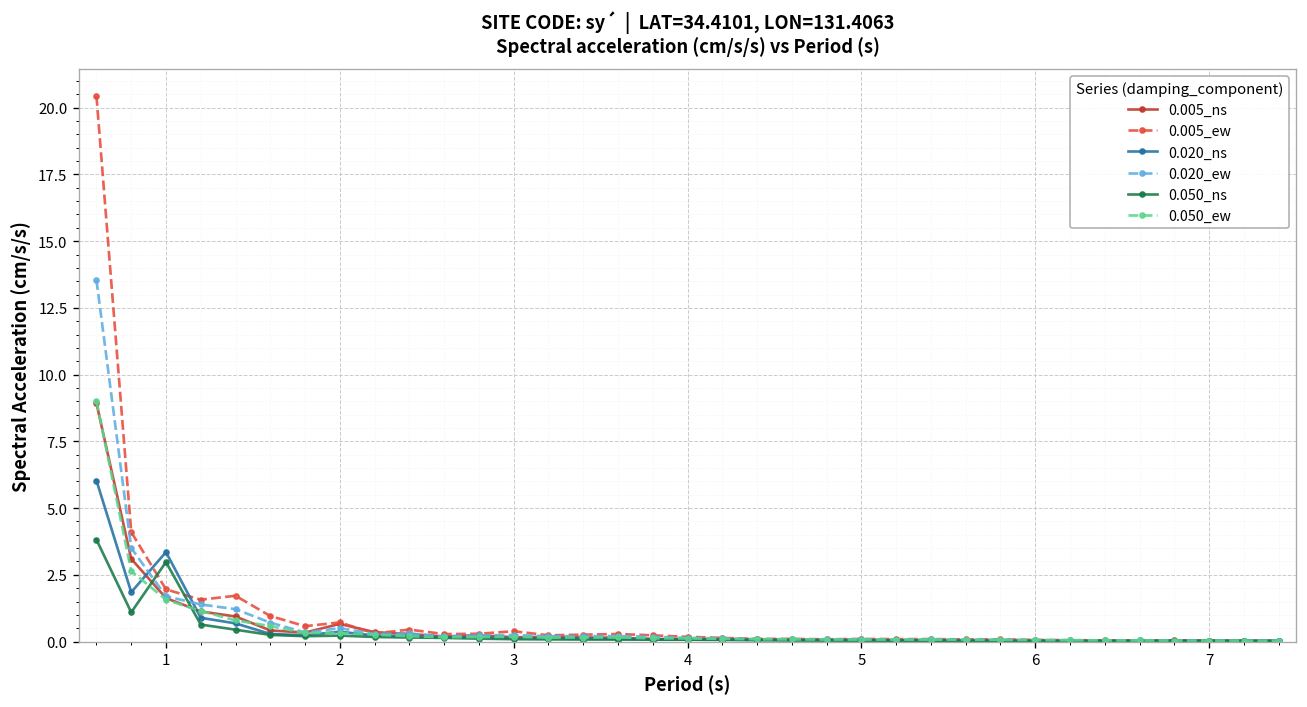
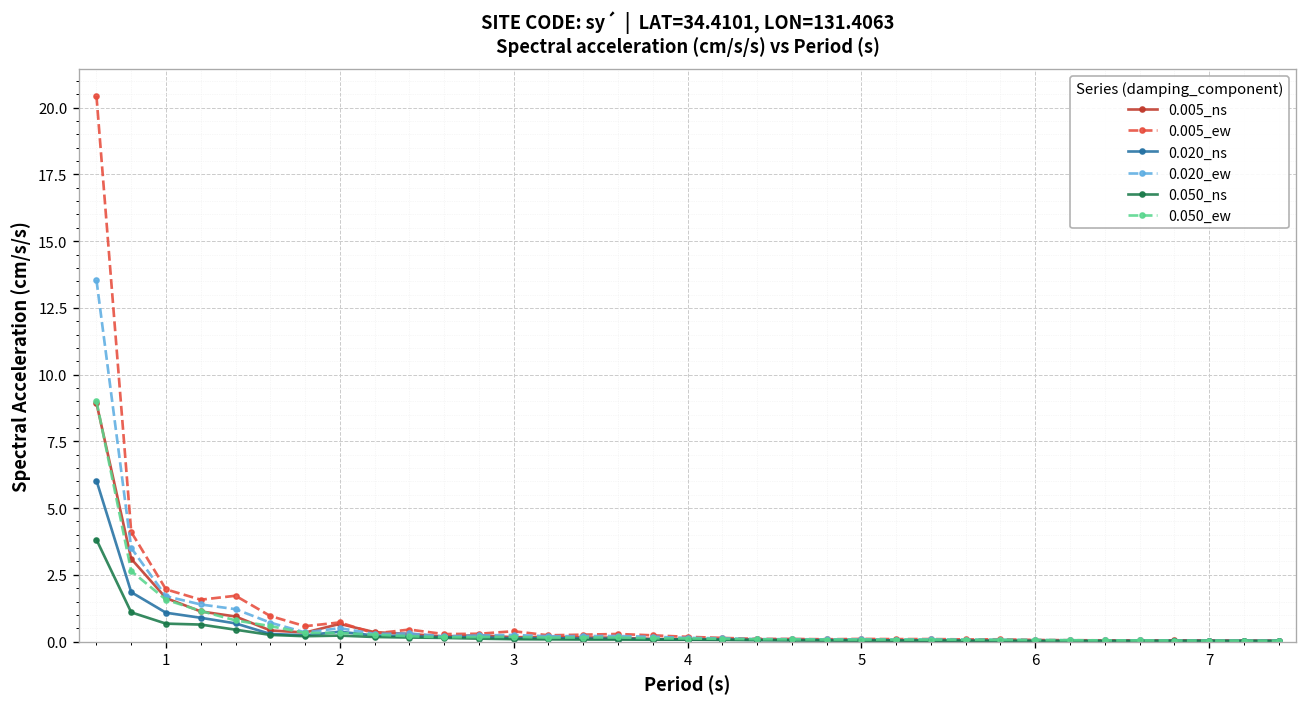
0.020_ns, 1: 3.4 -> 1.1
0.050_ns, 1: 3.0 -> 0.7
